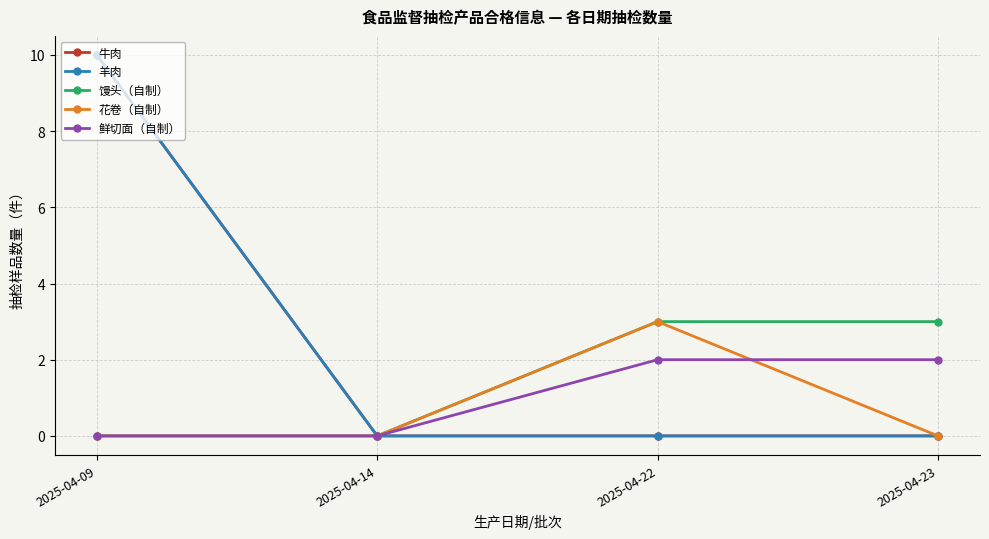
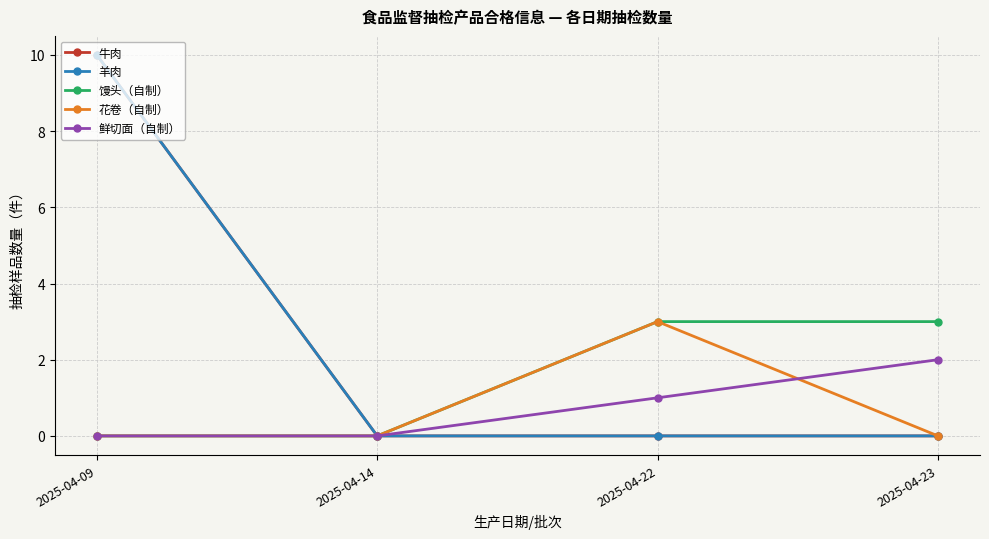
鲜切面（自制）, 2025-04-22: 2 -> 1
